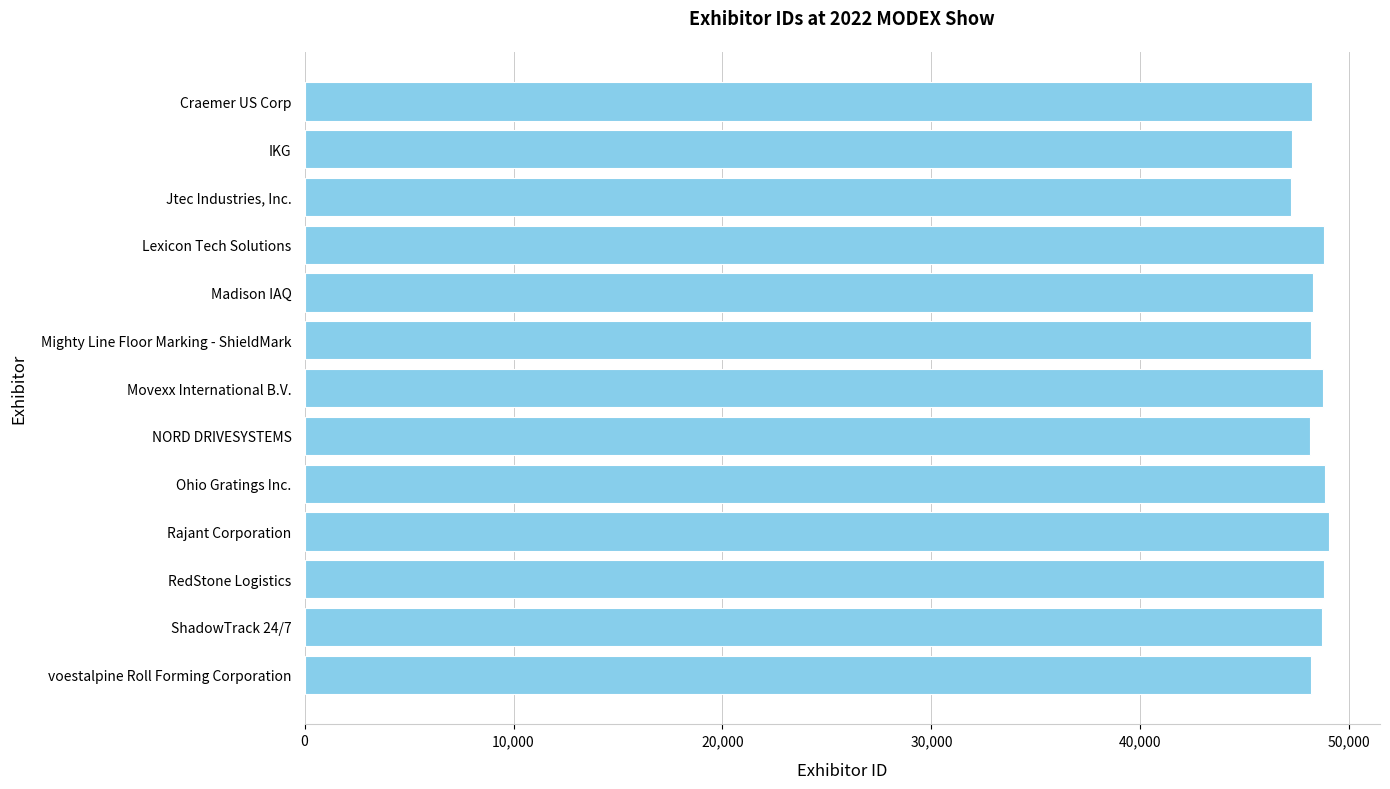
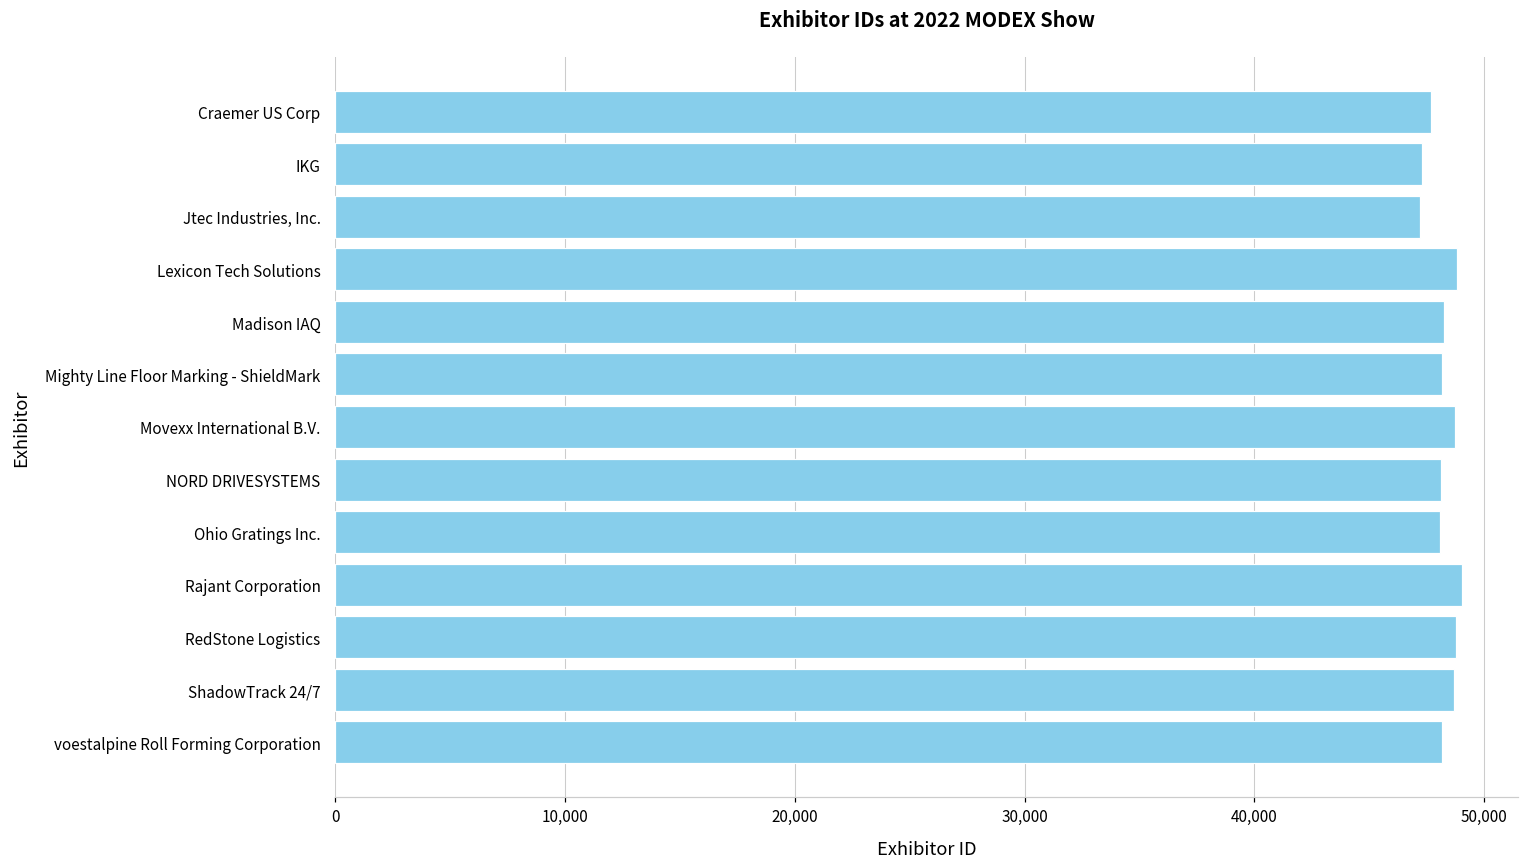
Craemer US Corp: 48,200 -> 47,700
Ohio Gratings Inc.: 48,800 -> 48,100
